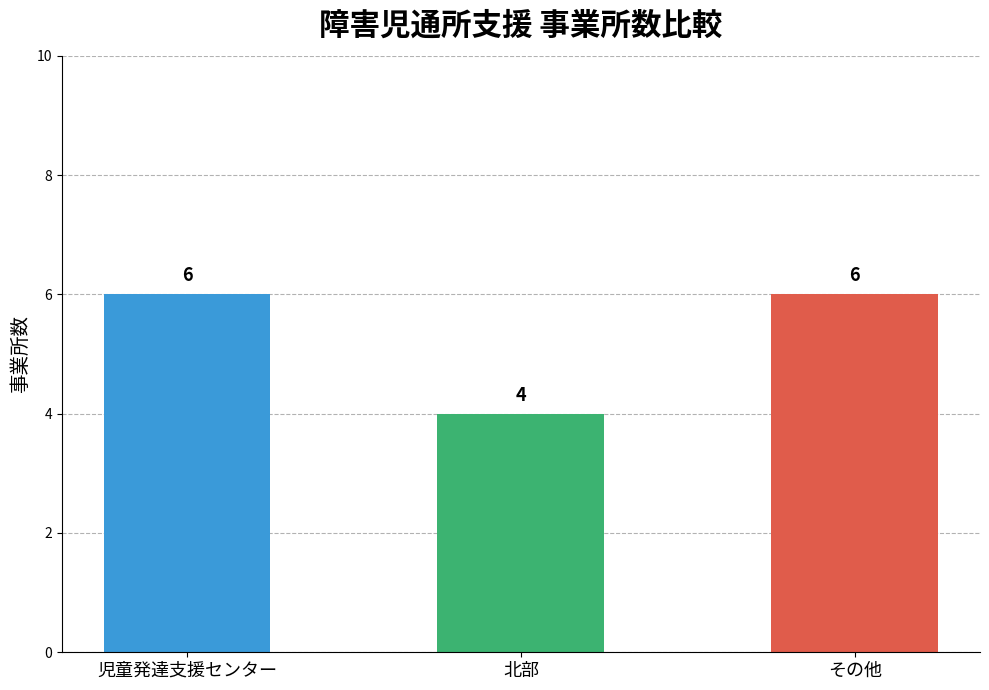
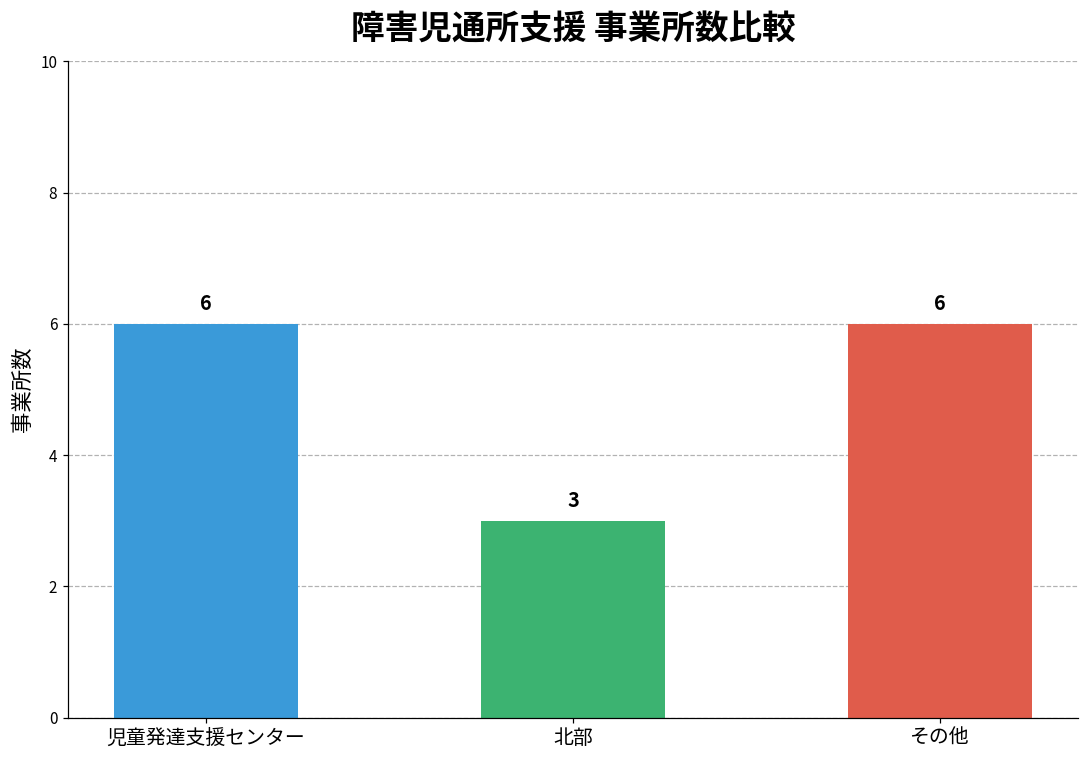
北部: 4 -> 3
